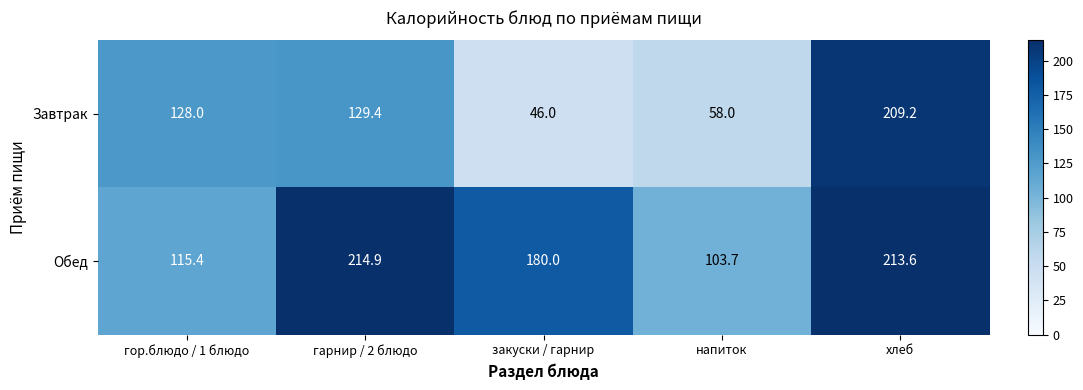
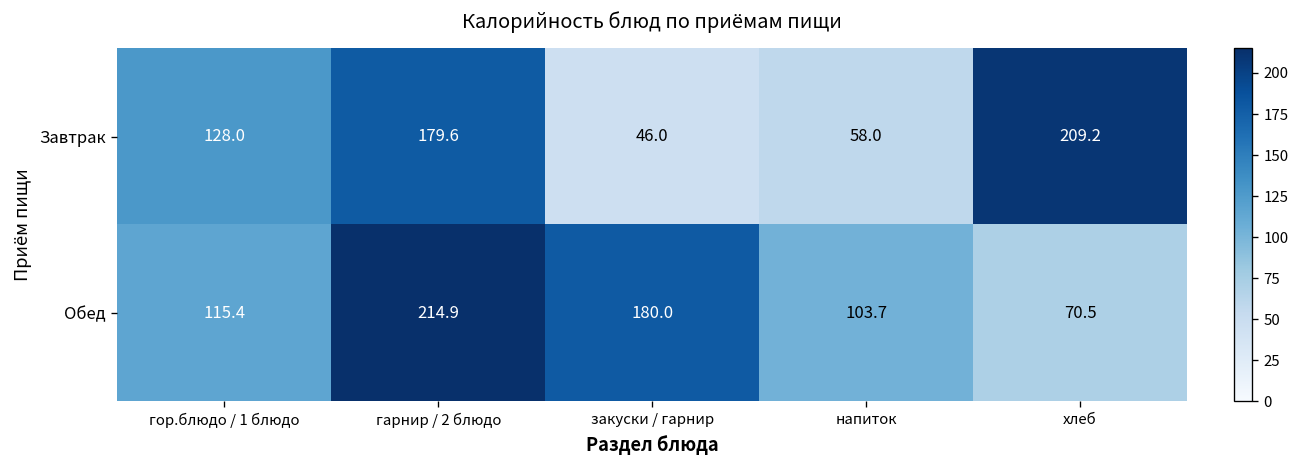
Завтрак, гарнир / 2 блюдо: 129.4 -> 179.6
Обед, хлеб: 213.6 -> 70.5
